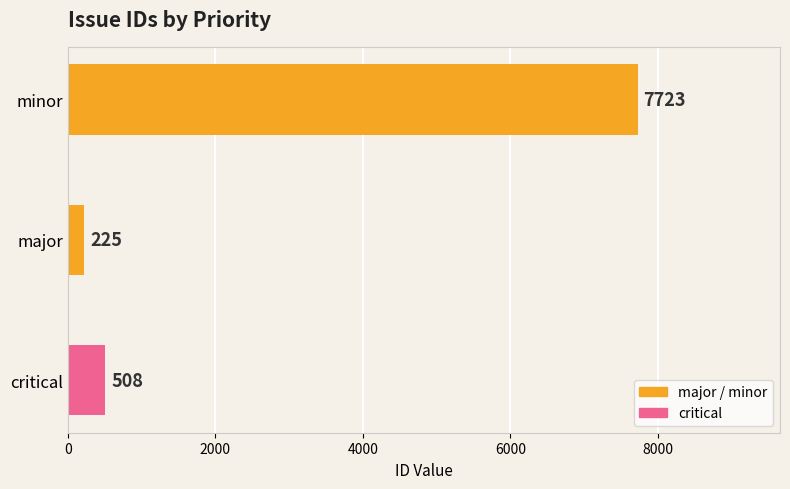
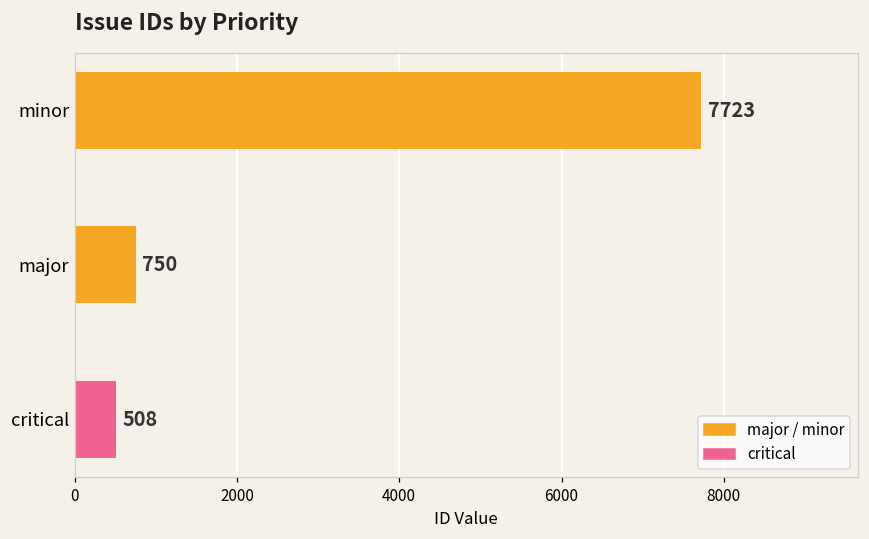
major: 225 -> 750
